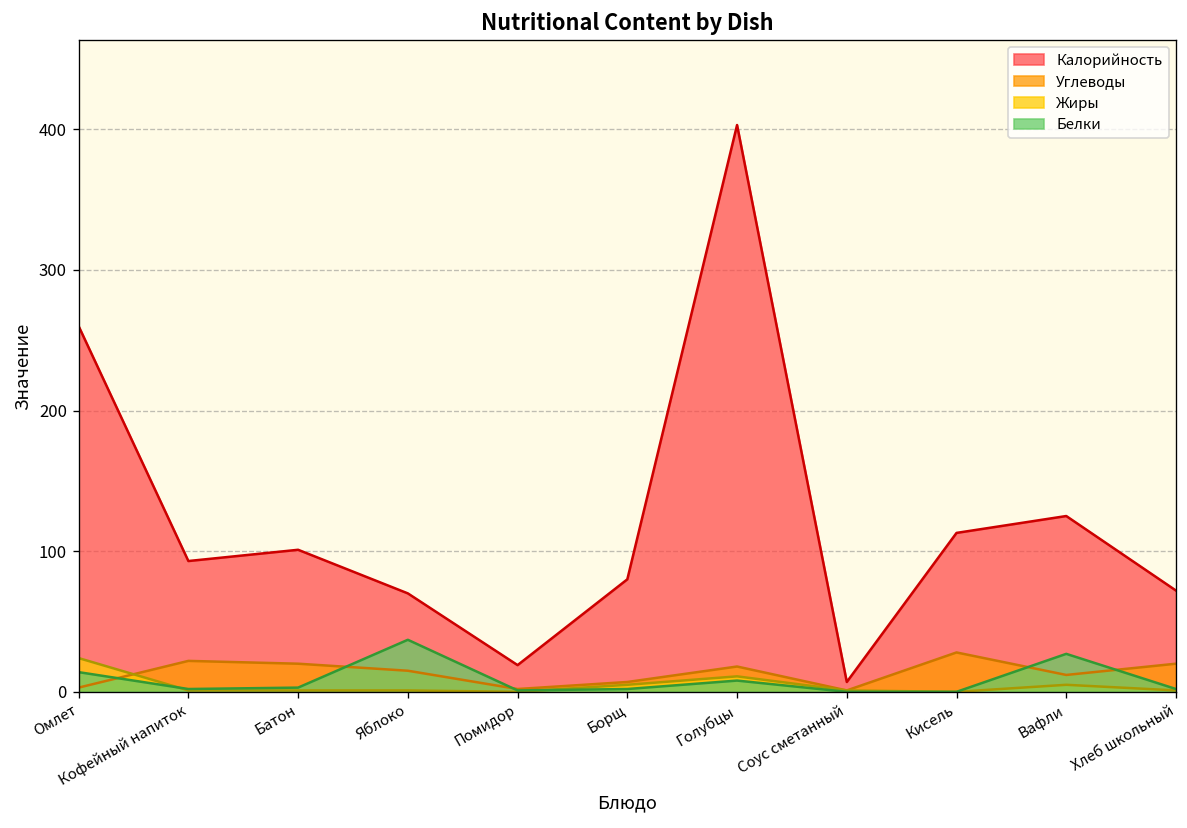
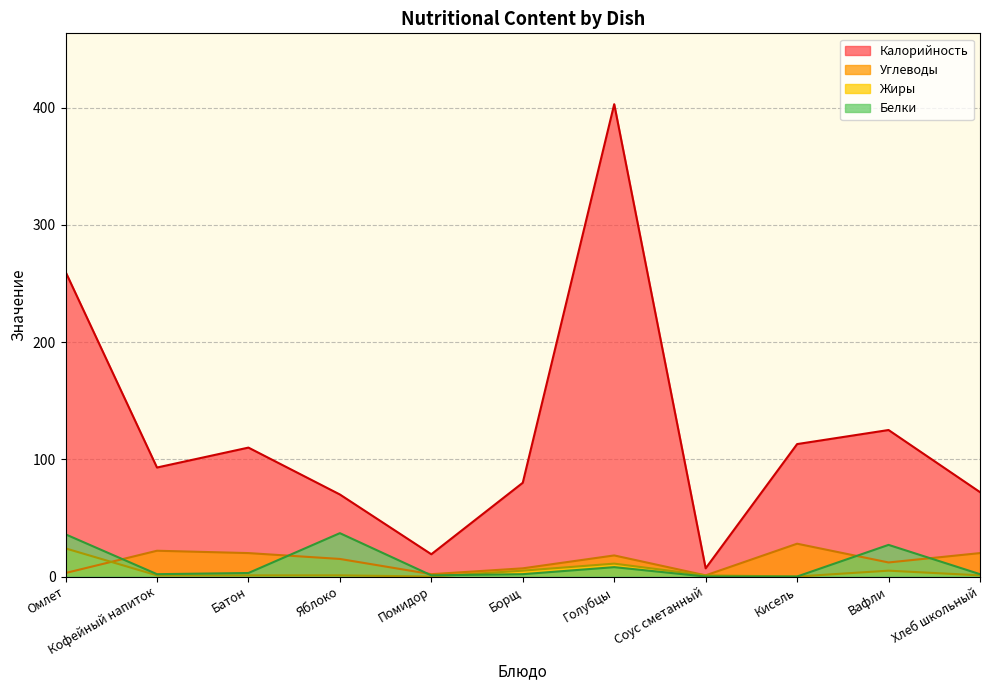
Белки, Омлет: 14 -> 36
Калорийность, Батон: 101 -> 110
